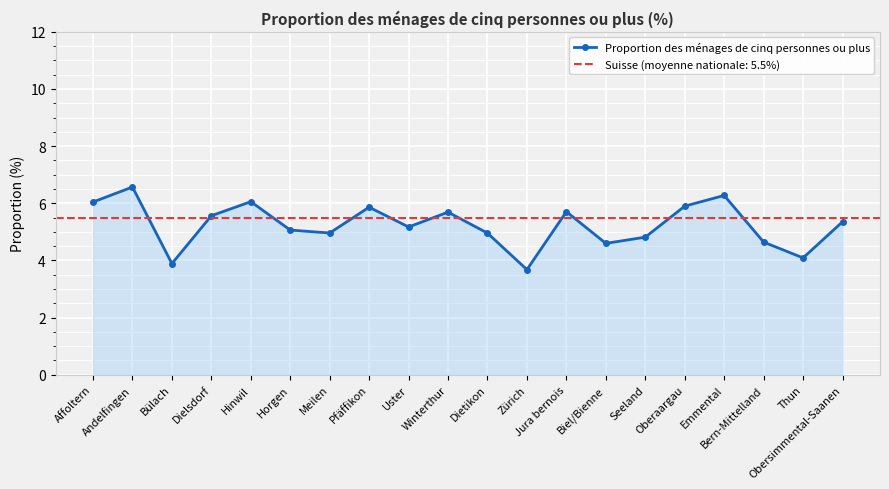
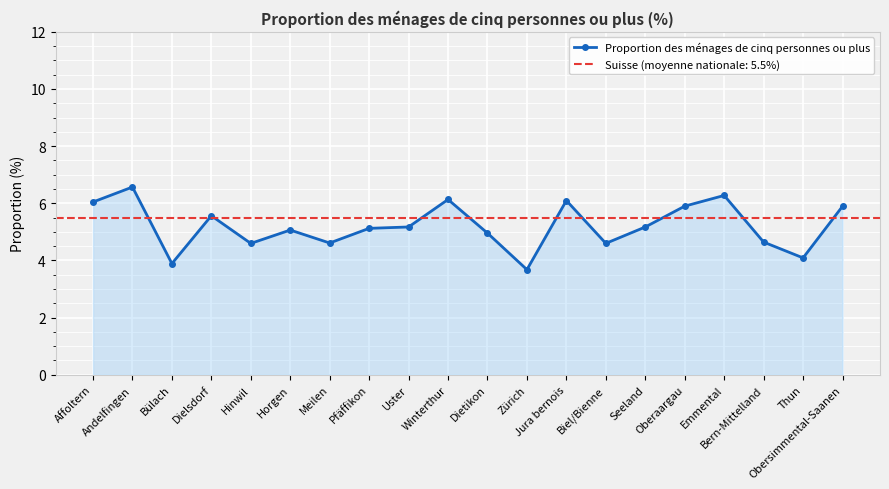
Hinwil: 6.1 -> 4.6
Meilen: 5.0 -> 4.6
Pfäffikon: 5.9 -> 5.1
Winterthur: 5.7 -> 6.1
Jura bernois: 5.7 -> 6.1
Seeland: 4.8 -> 5.2
Obersimmental-Saanen: 5.4 -> 5.9
